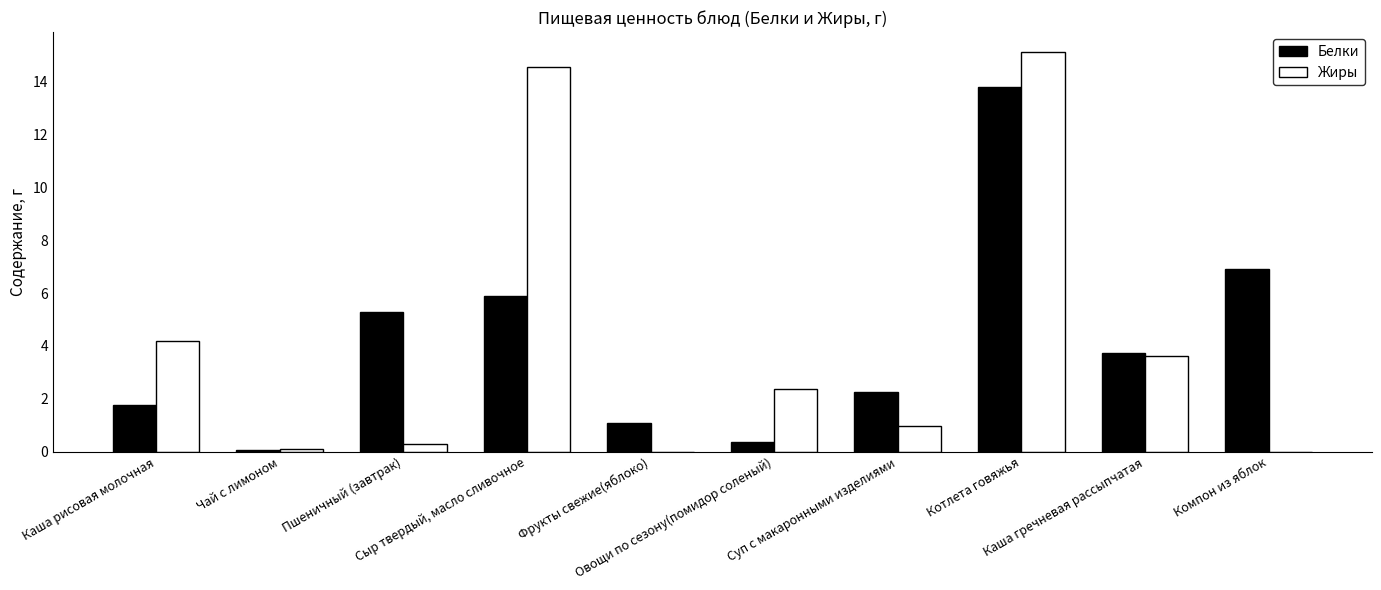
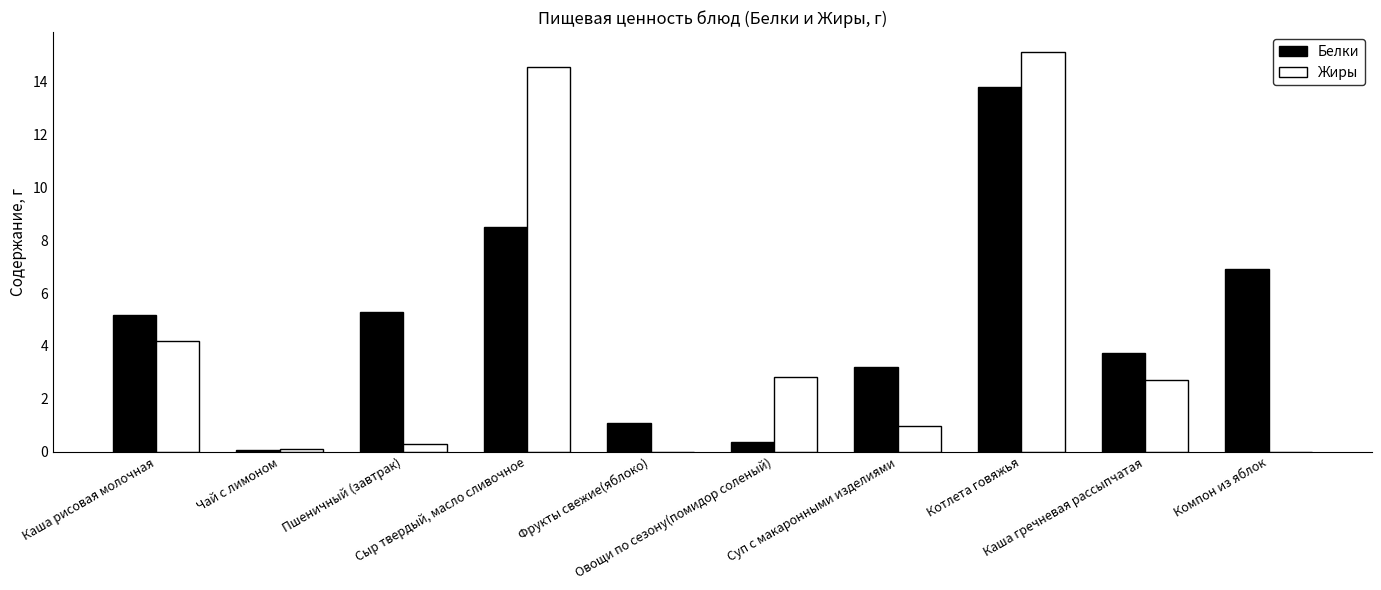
Белки, Каша рисовая молочная: 1.8 -> 5.2
Белки, Сыр твердый, масло сливочное: 5.9 -> 8.5
Жиры, Овощи по сезону(помидор соленый): 2.4 -> 2.8
Белки, Суп с макаронными изделиями: 2.3 -> 3.2
Жиры, Каша гречневая рассыпчатая: 3.6 -> 2.7
